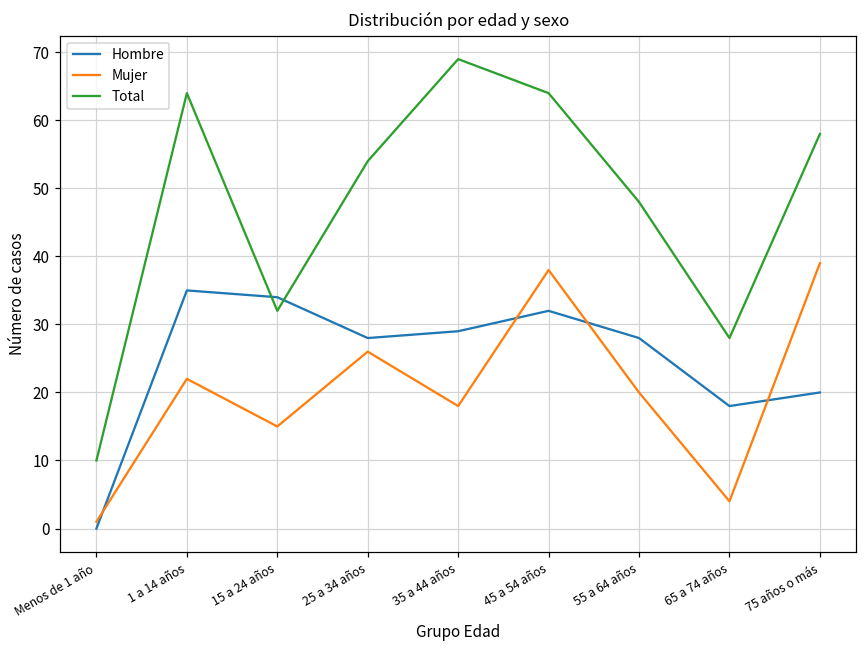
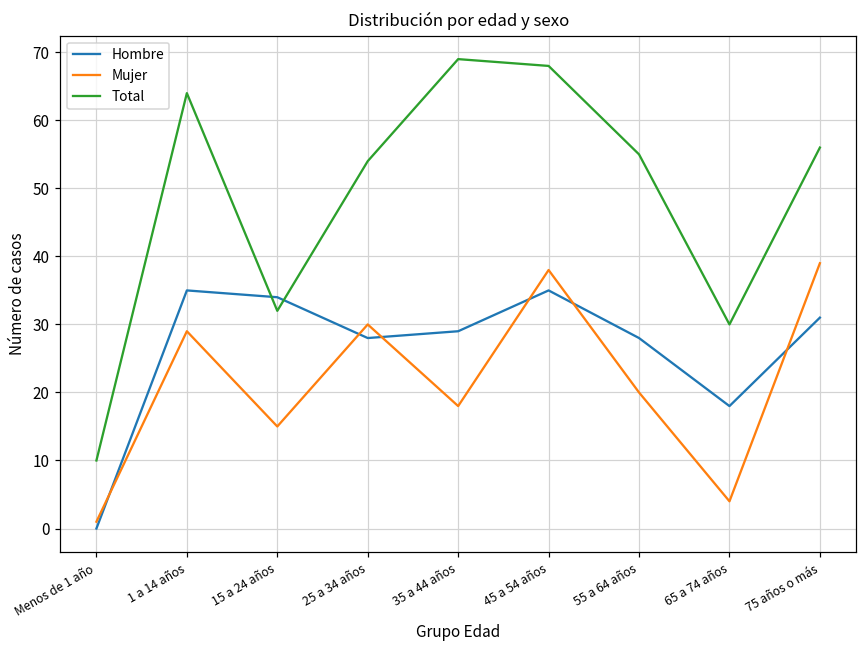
Mujer, 1 a 14 años: 22 -> 29
Mujer, 25 a 34 años: 26 -> 30
Hombre, 45 a 54 años: 32 -> 35
Total, 45 a 54 años: 64 -> 68
Total, 55 a 64 años: 48 -> 55
Total, 65 a 74 años: 28 -> 30
Hombre, 75 años o más: 20 -> 31
Total, 75 años o más: 58 -> 56
